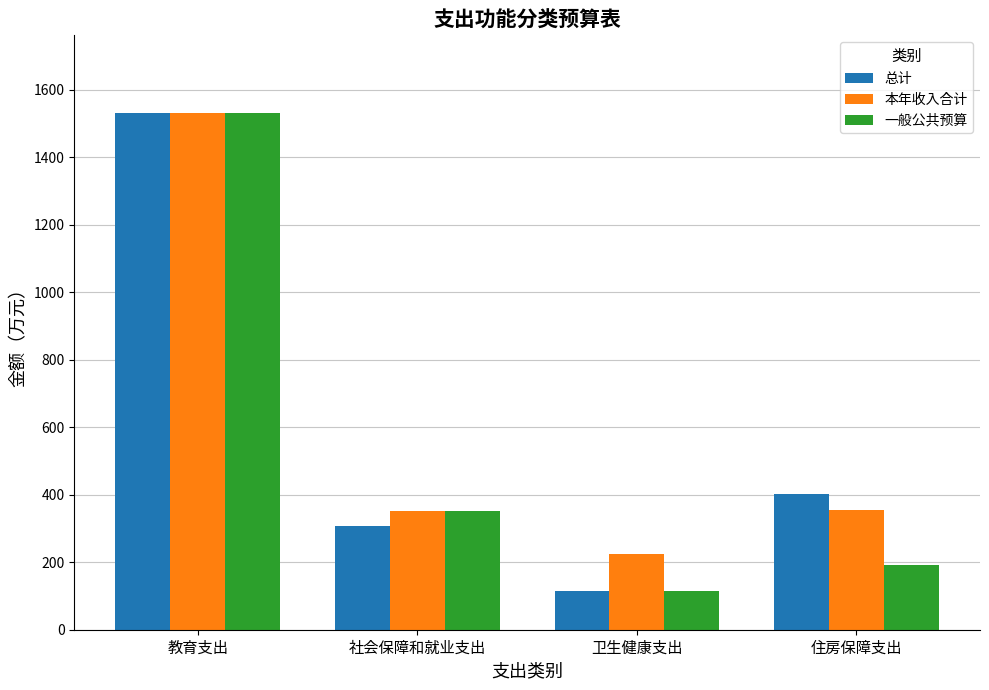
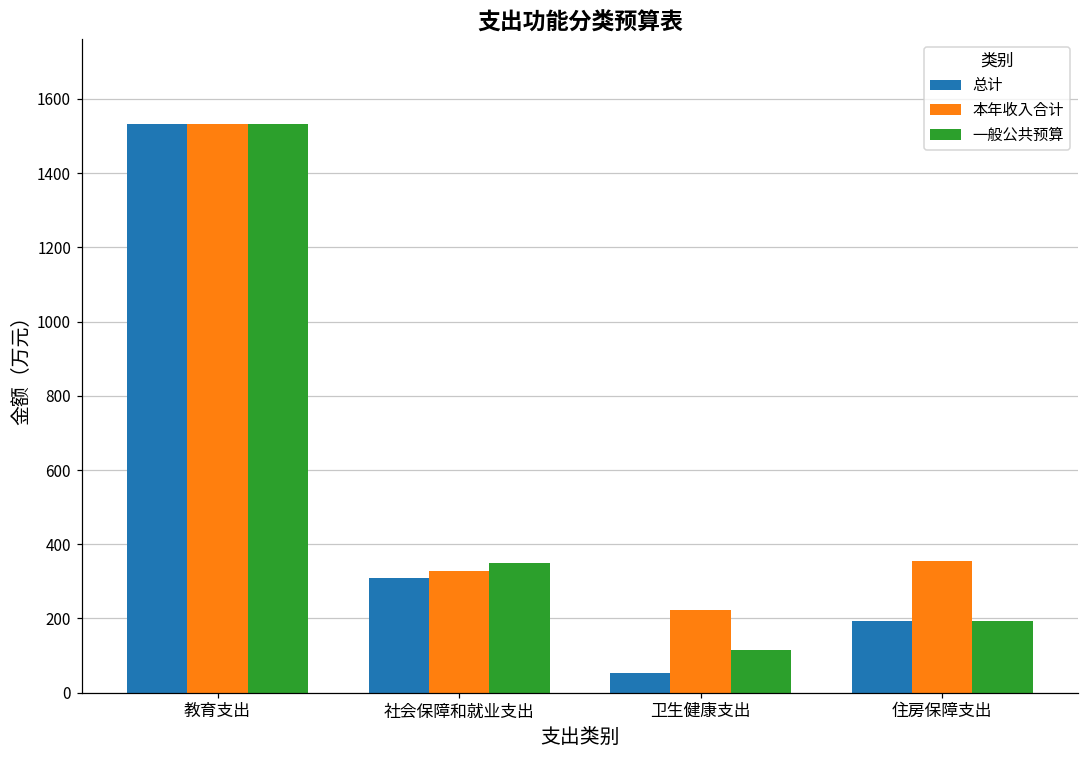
本年收入合计, 社会保障和就业支出: 350 -> 330
总计, 卫生健康支出: 120 -> 50
总计, 住房保障支出: 400 -> 190
